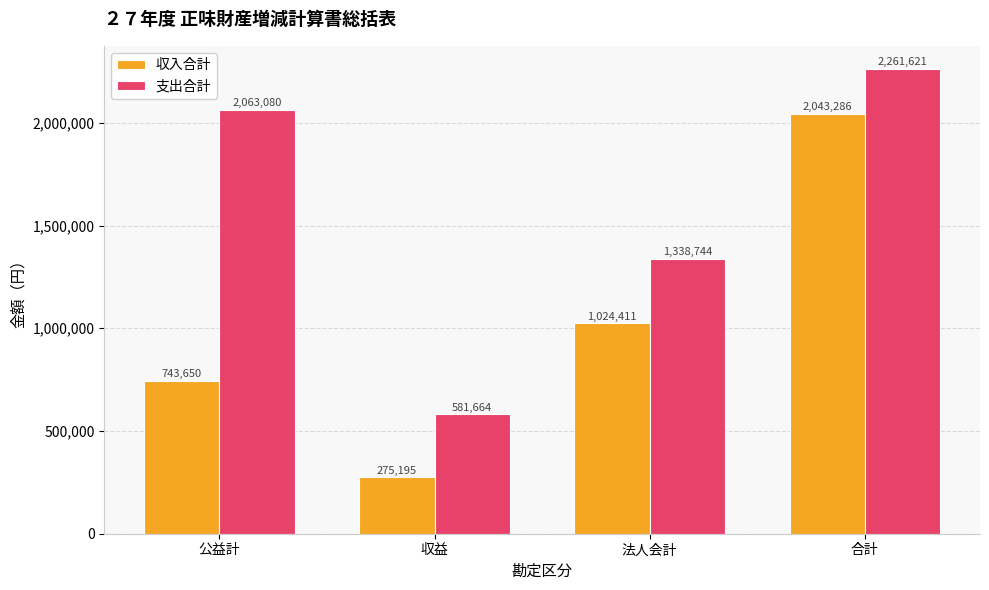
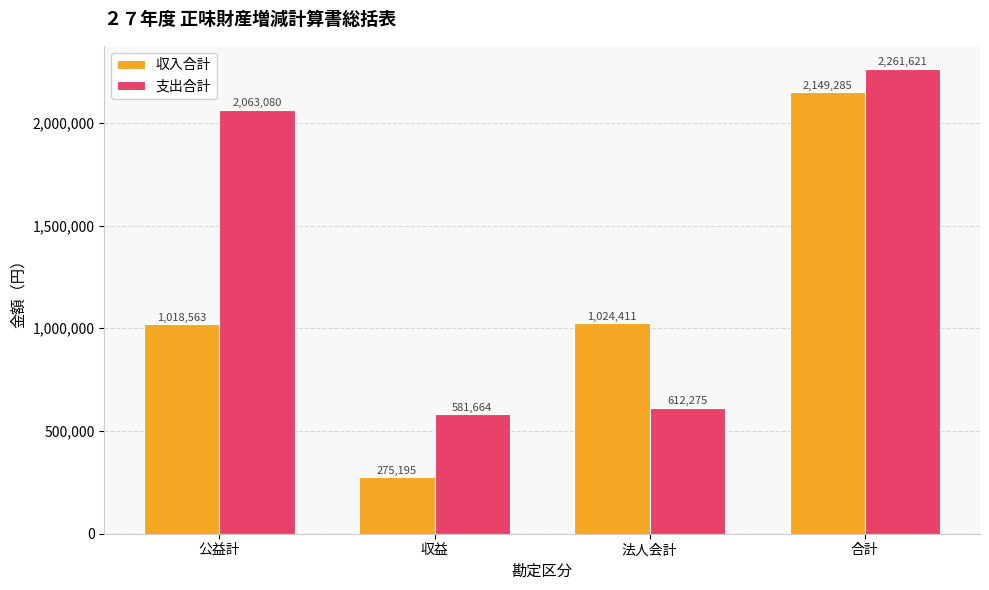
収入合計, 公益計: 743,650 -> 1,018,563
支出合計, 法人会計: 1,338,744 -> 612,275
収入合計, 合計: 2,043,286 -> 2,149,285
